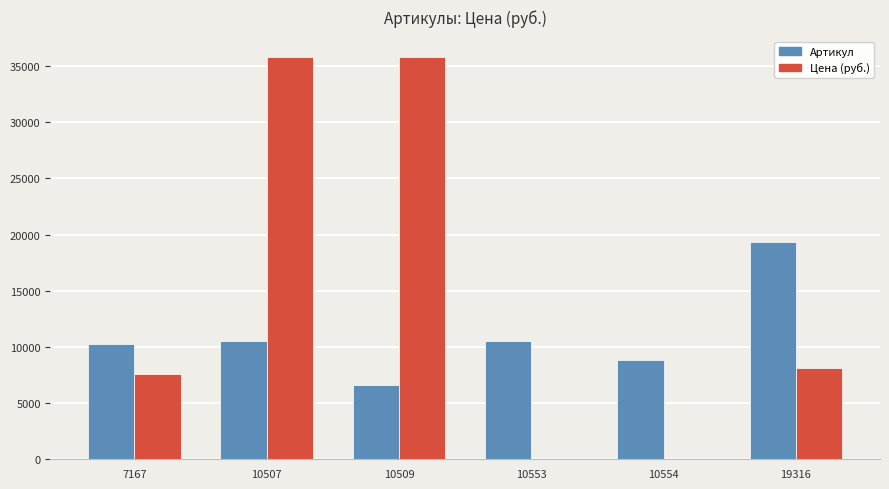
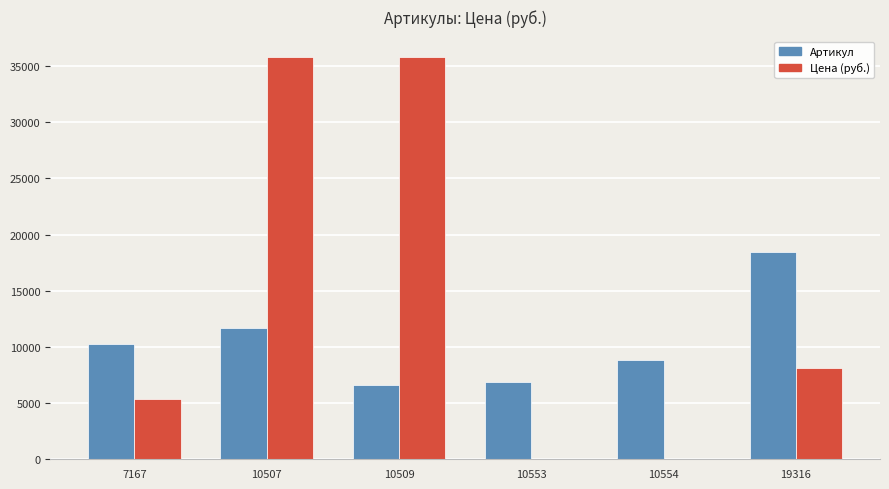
Цена (руб.), 7167: 7600 -> 5400
Артикул, 10507: 10500 -> 11600
Артикул, 10553: 10600 -> 6900
Артикул, 19316: 19300 -> 18400
